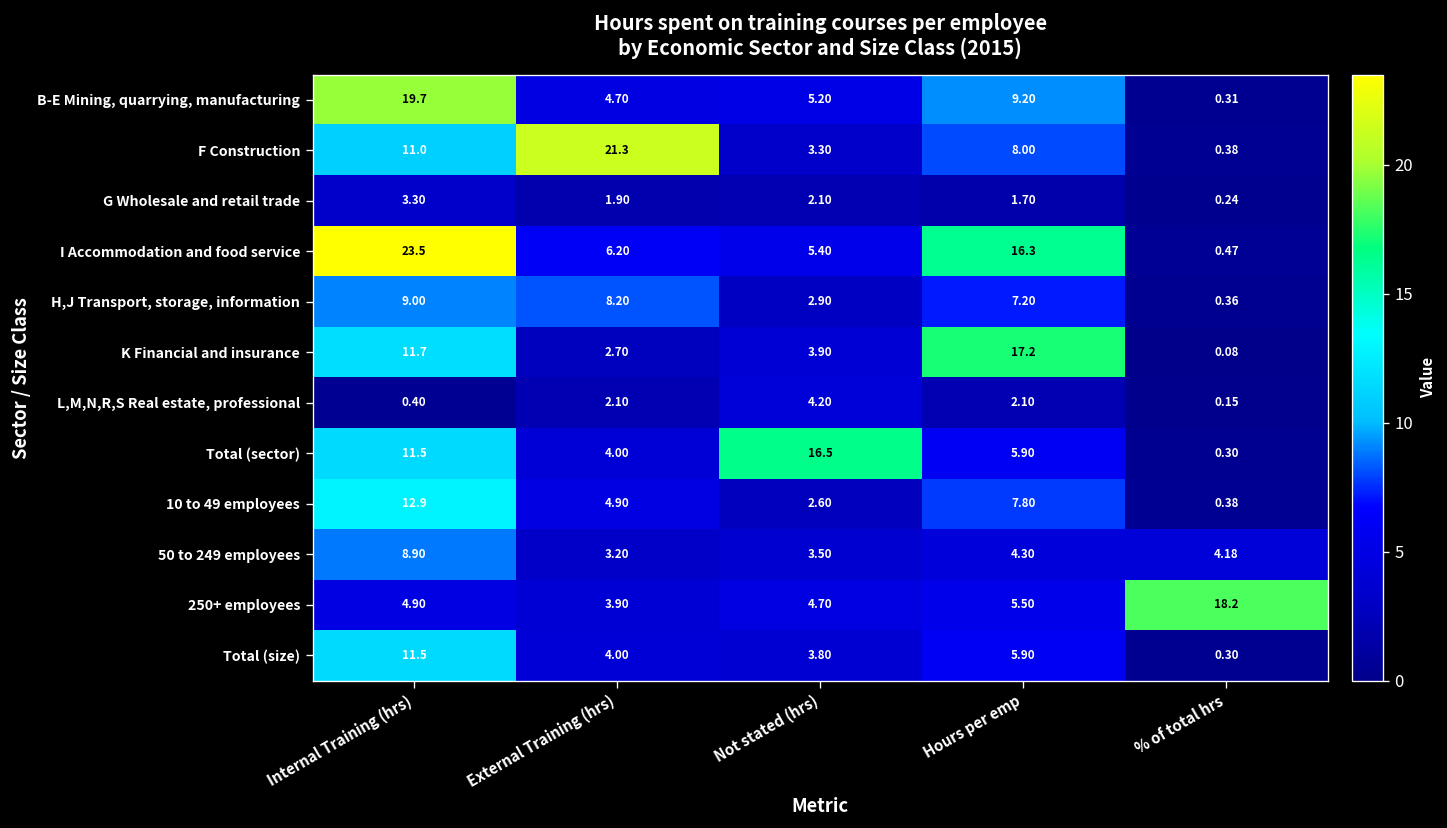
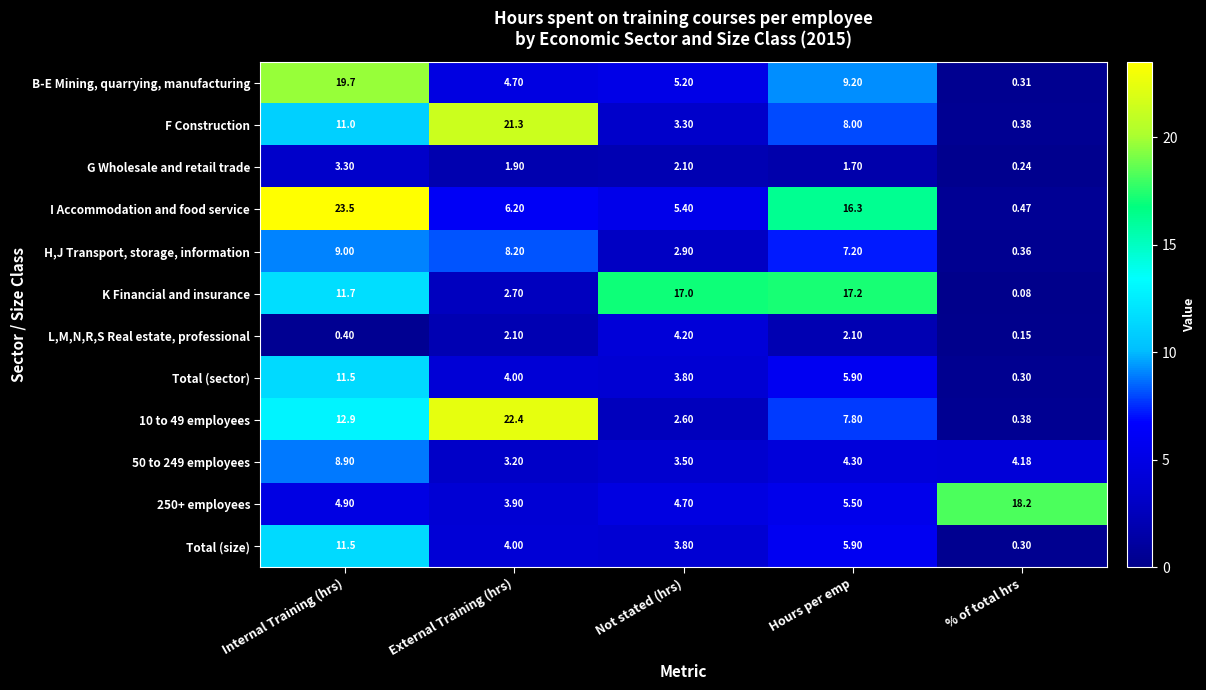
K Financial and insurance, Not stated (hrs): 3.90 -> 17.0
Total (sector), Not stated (hrs): 16.5 -> 3.80
10 to 49 employees, External Training (hrs): 4.90 -> 22.4
